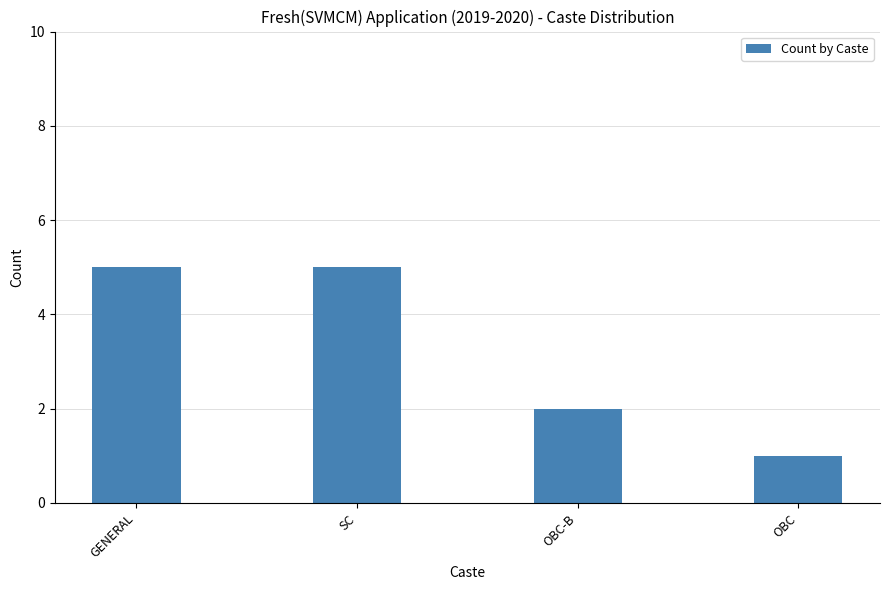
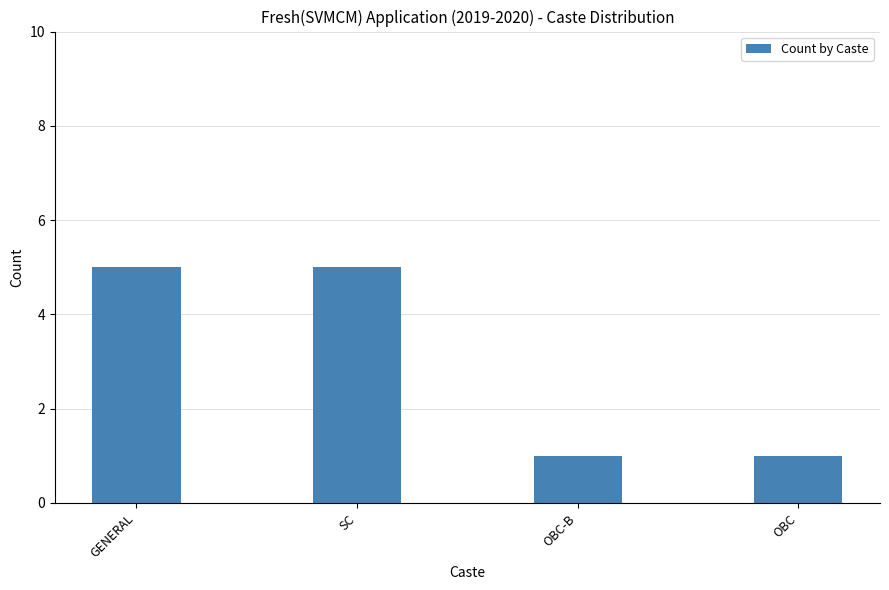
OBC-B: 2 -> 1
